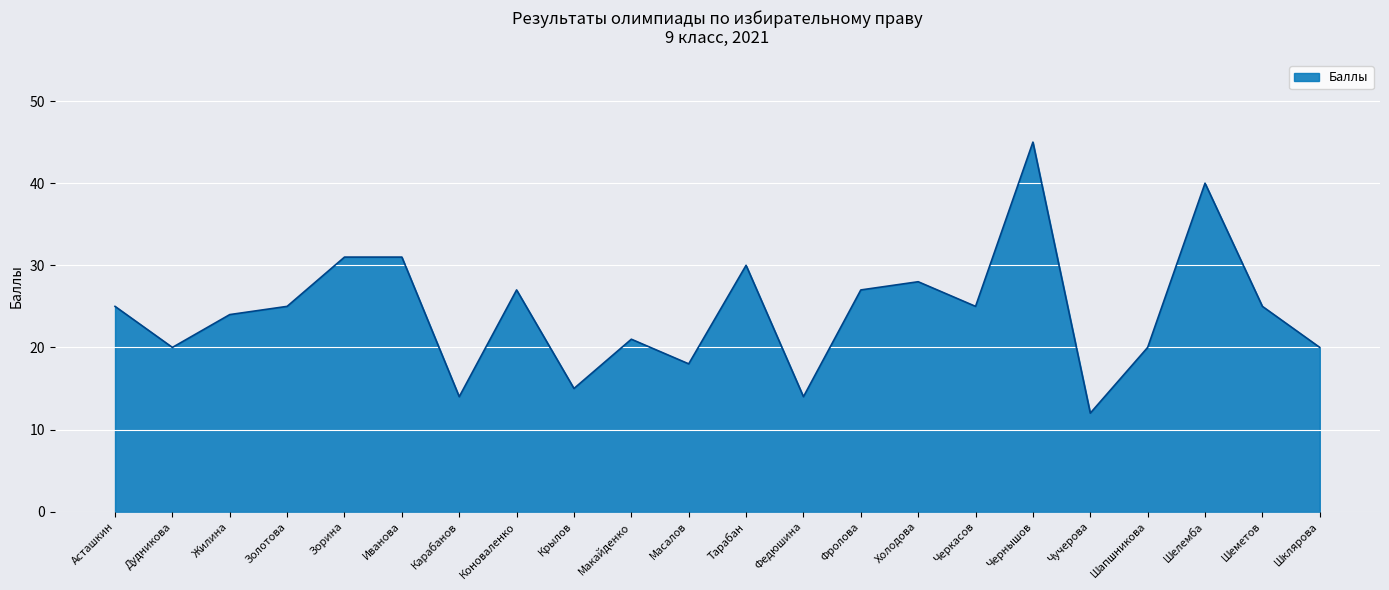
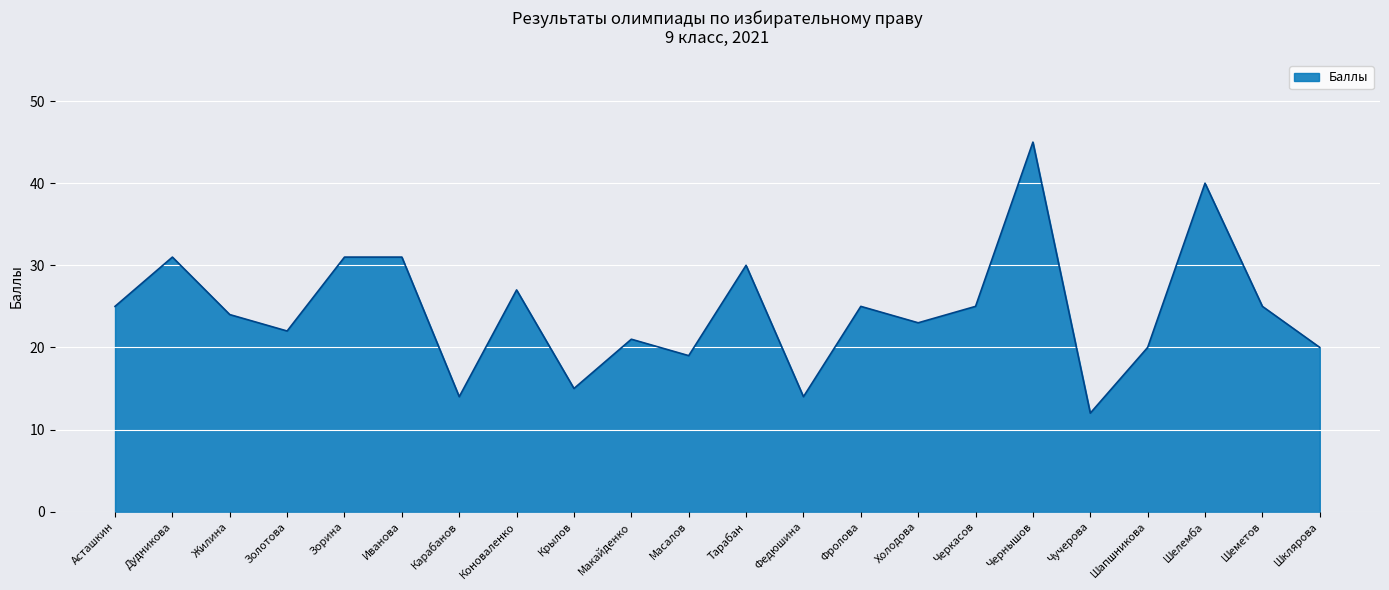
Дудникова: 20 -> 31
Золотова: 25 -> 22
Масалов: 18 -> 19
Фролова: 27 -> 25
Холодова: 28 -> 23
